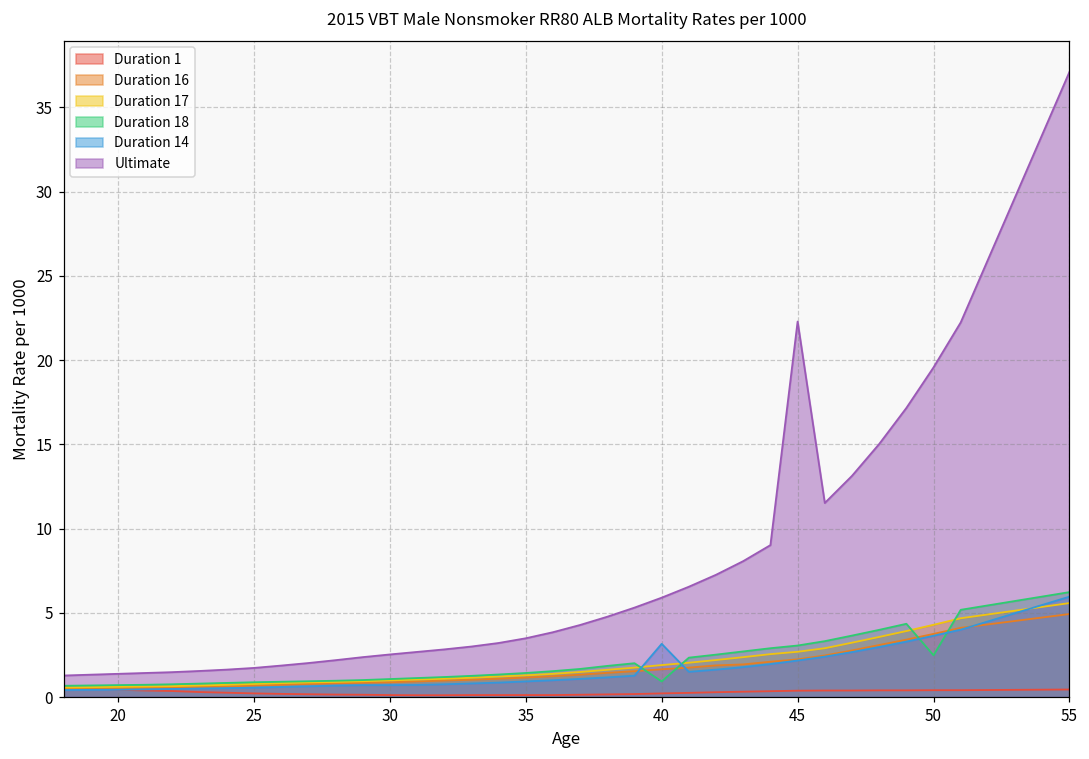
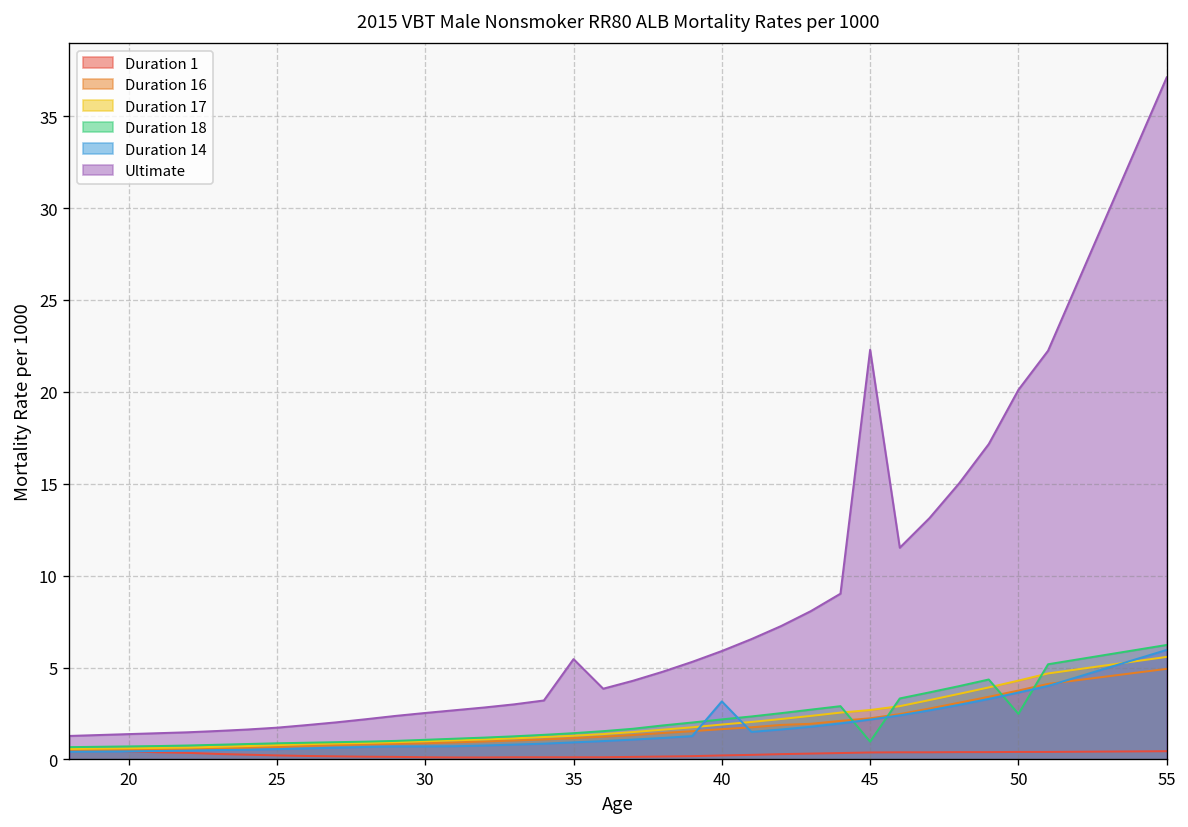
Ultimate, 35: 3.5 -> 5.5
Duration 18, 40: 0.9 -> 2.2
Duration 18, 45: 3.1 -> 1.0
Ultimate, 50: 19.6 -> 20.1
